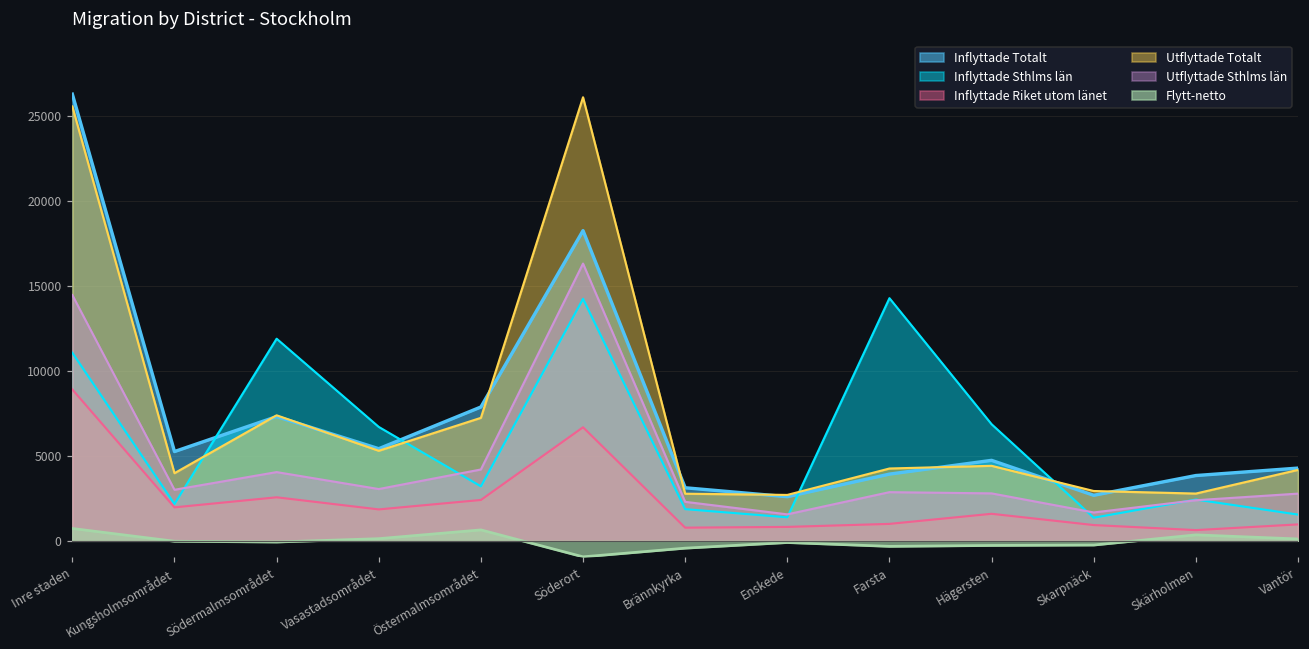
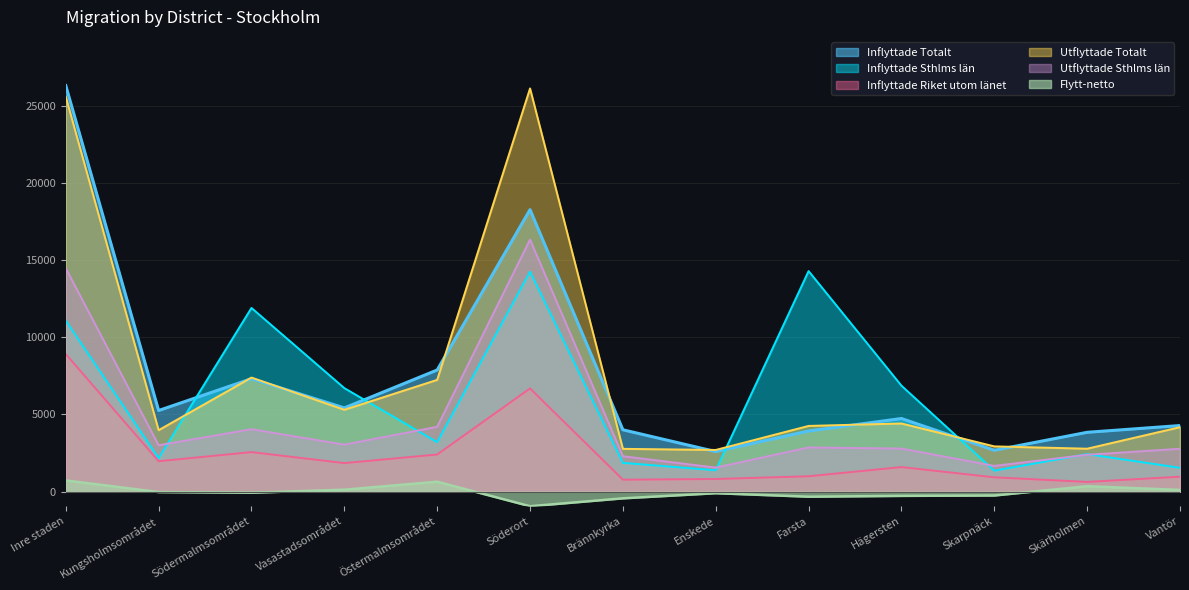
Inflyttade Totalt, Brännkyrka: 3100 -> 4000
